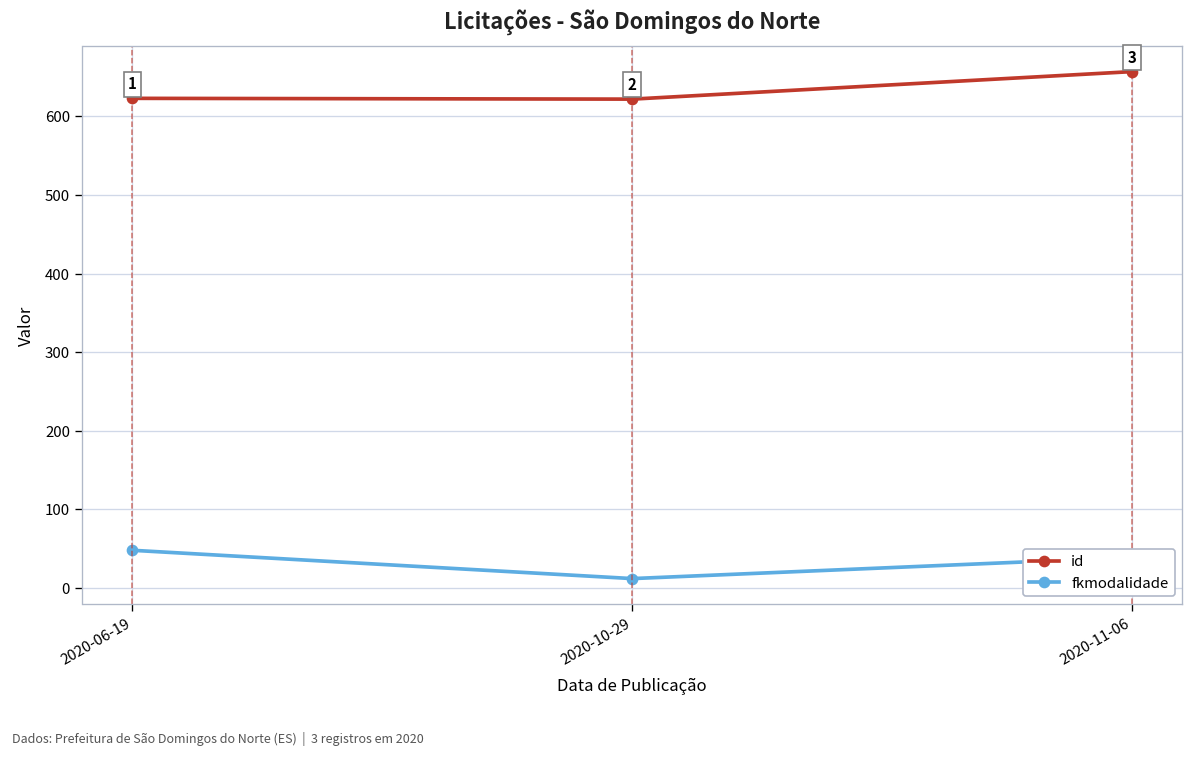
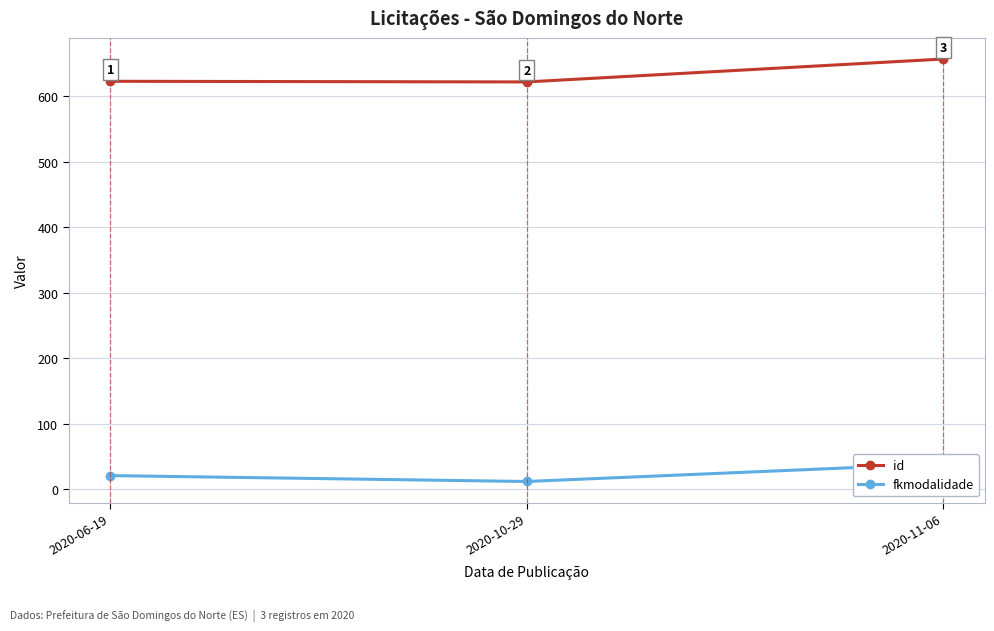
fkmodalidade, 2020-06-19: 50 -> 20
